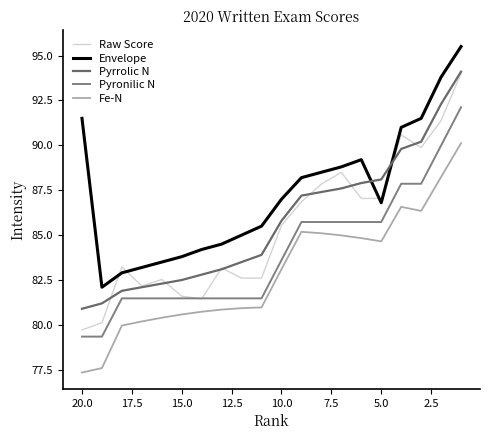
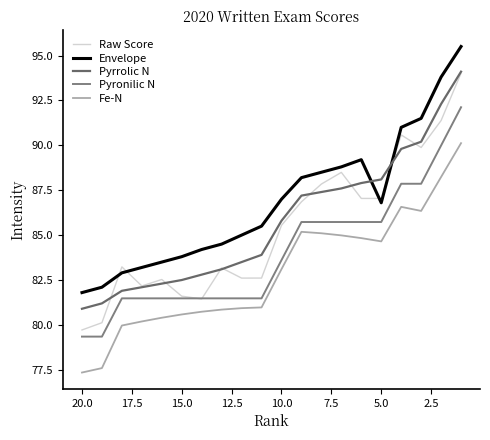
Envelope, 20.0: 91.5 -> 81.8
